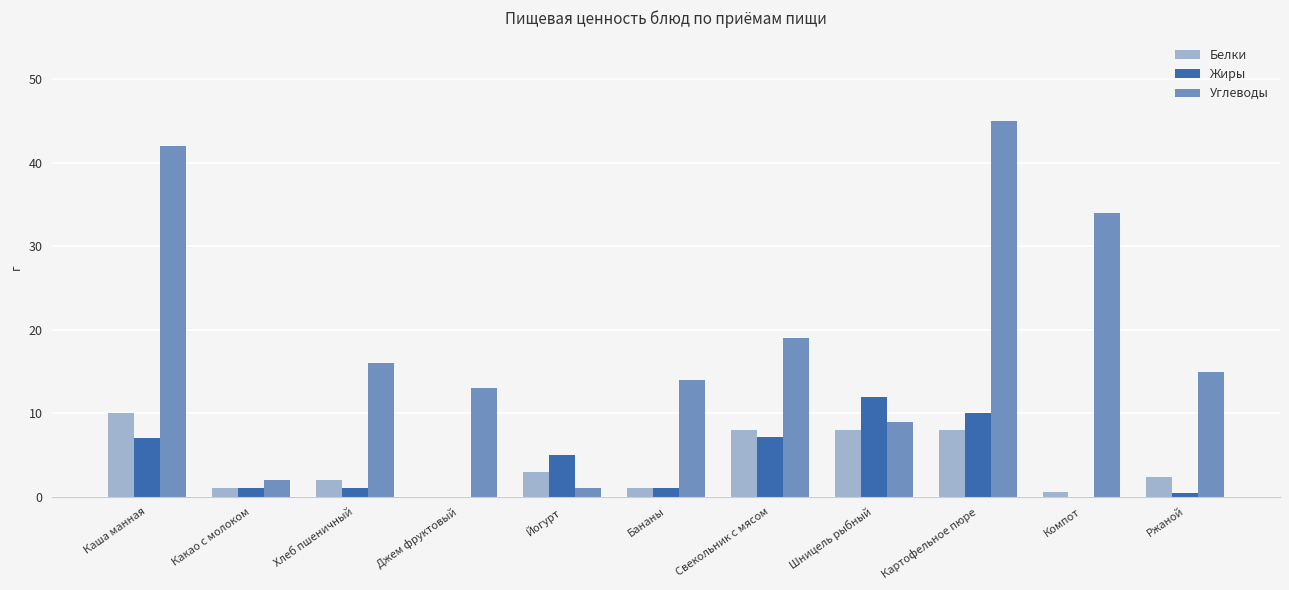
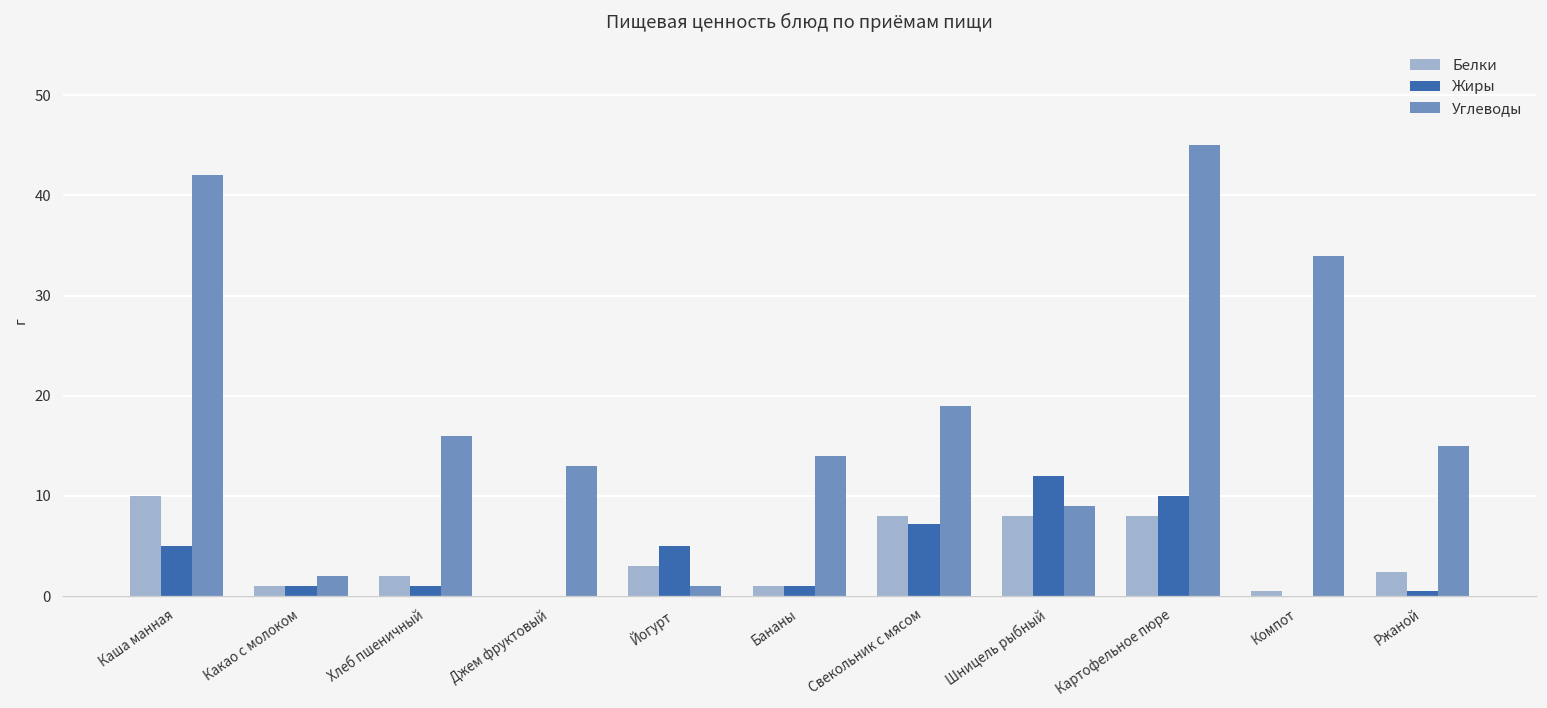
Жиры, Каша манная: 7 -> 5
